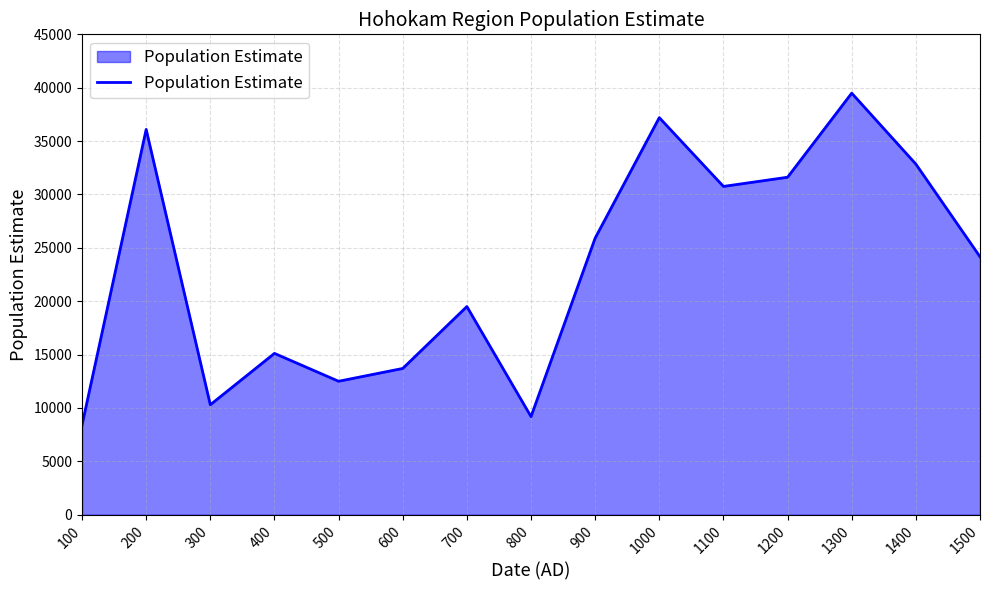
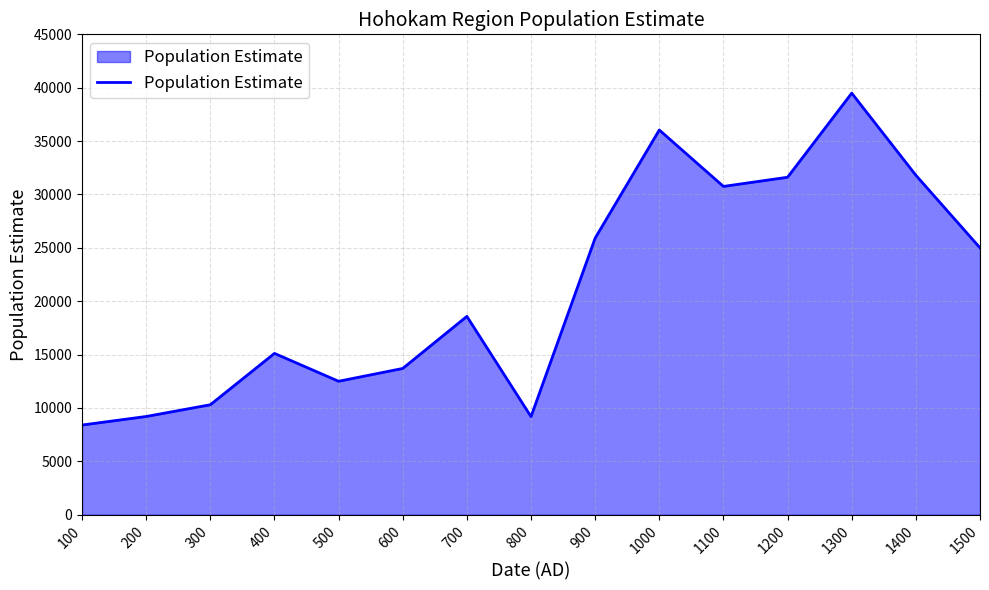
200: 36100 -> 9200
700: 19500 -> 18600
1000: 37200 -> 36000
1400: 32800 -> 31800
1500: 24200 -> 25000
